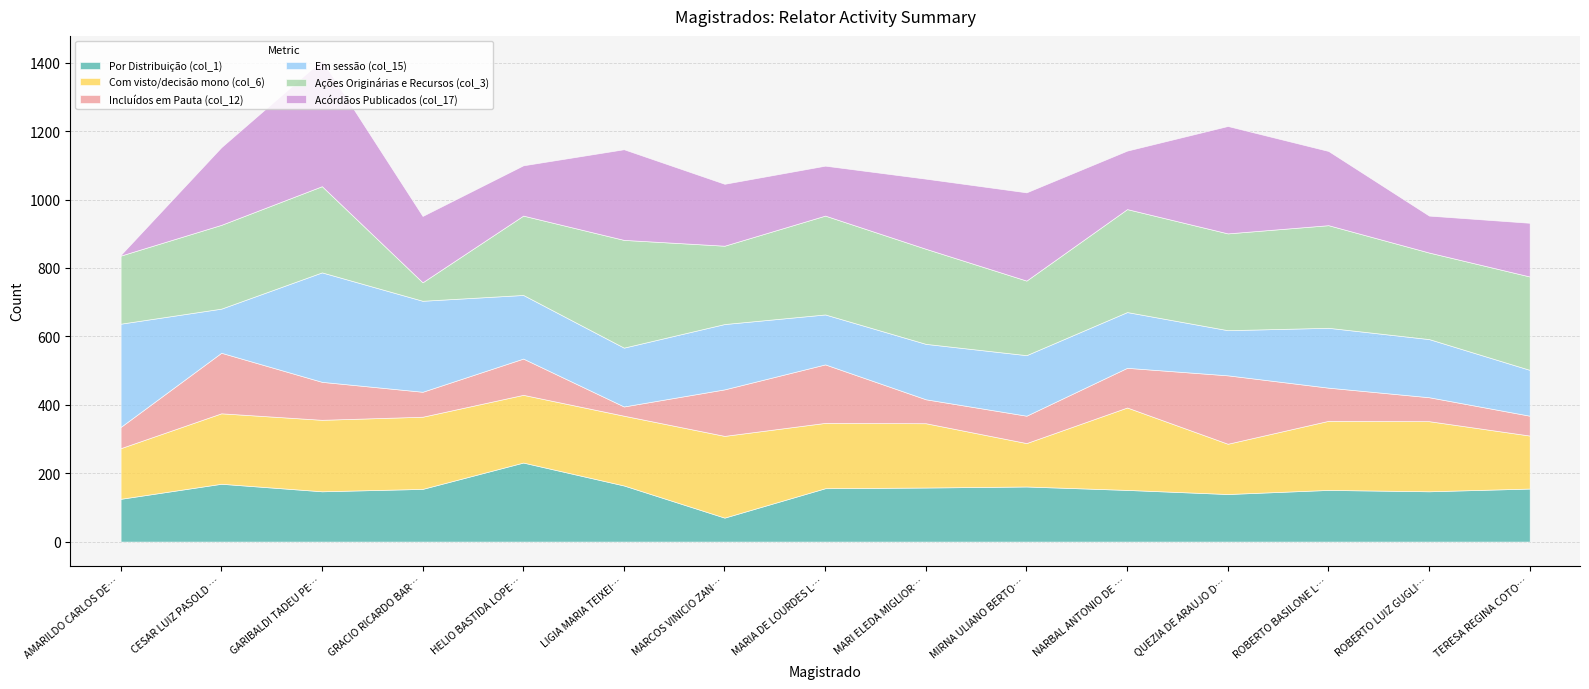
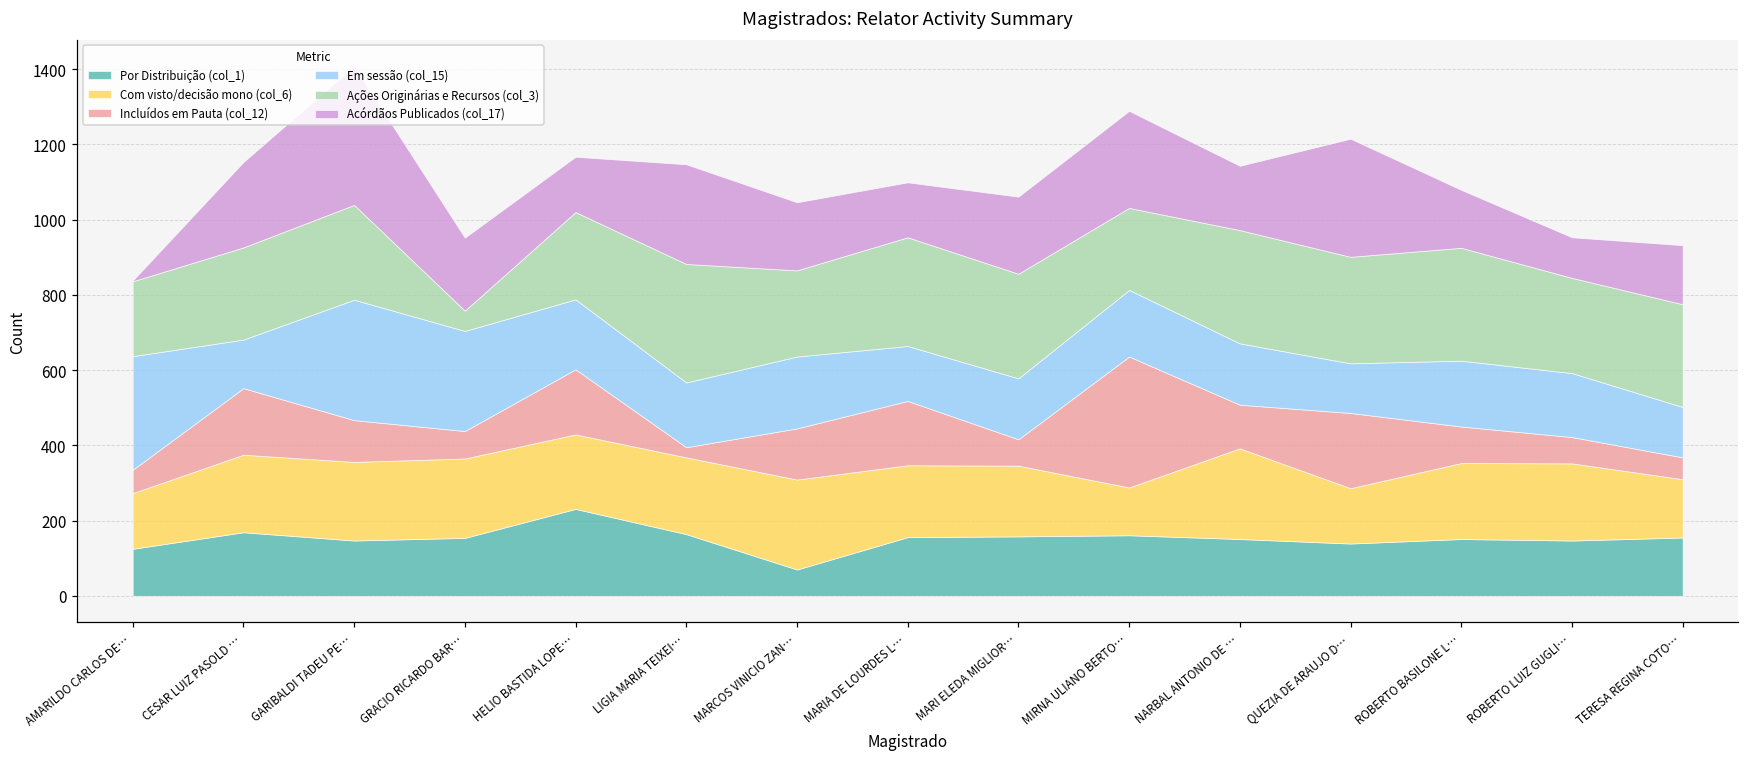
Incluídos em Pauta (col_12), HELIO BASTIDA LOPE…: 110 -> 170
Incluídos em Pauta (col_12), MIRNA ULIANO BERTO…: 80 -> 350
Acórdãos Publicados (col_17), ROBERTO BASILONE L…: 220 -> 150
